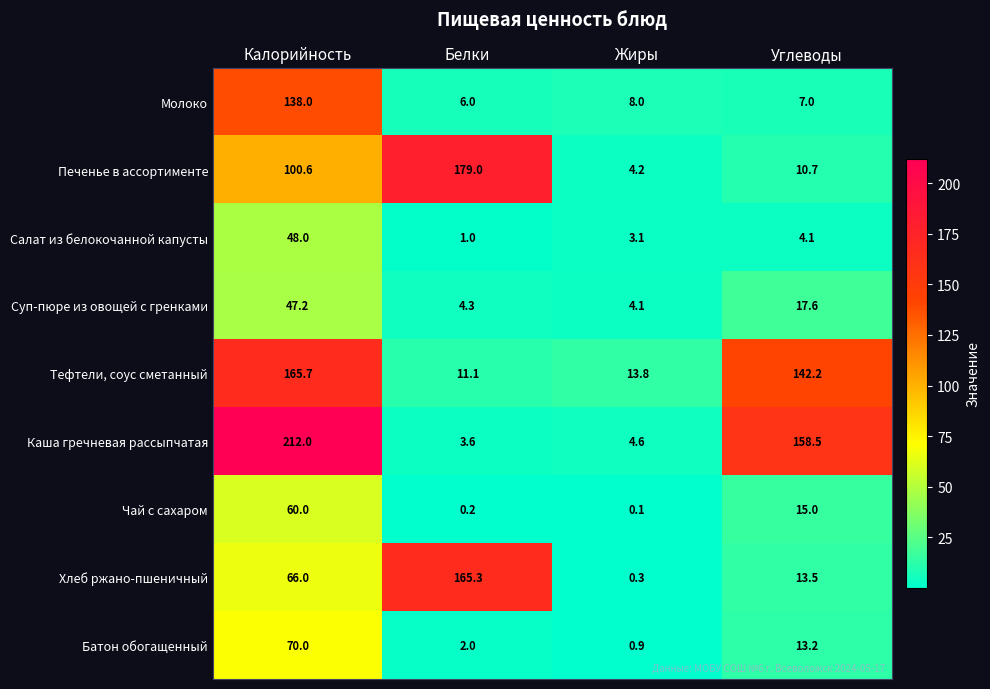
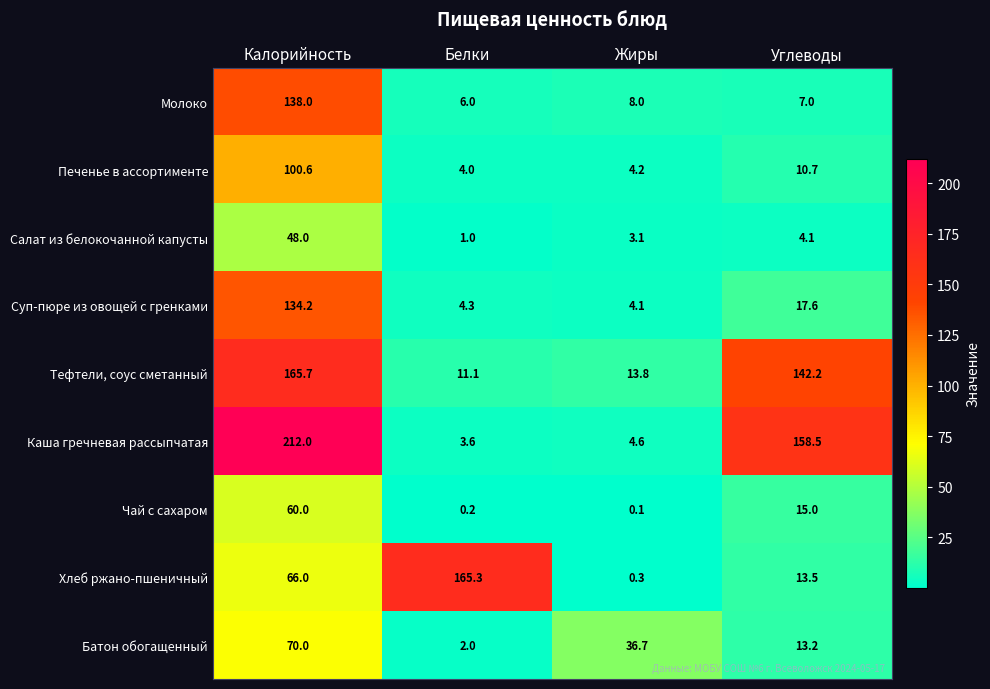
Печенье в ассортименте, Белки: 179.0 -> 4.0
Суп-пюре из овощей с гренками, Калорийность: 47.2 -> 134.2
Батон обогащенный, Жиры: 0.9 -> 36.7
